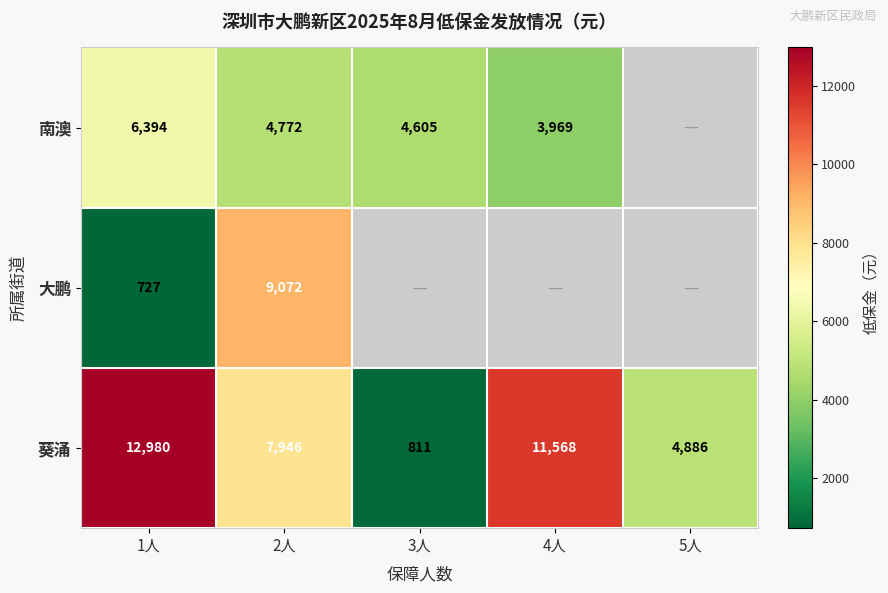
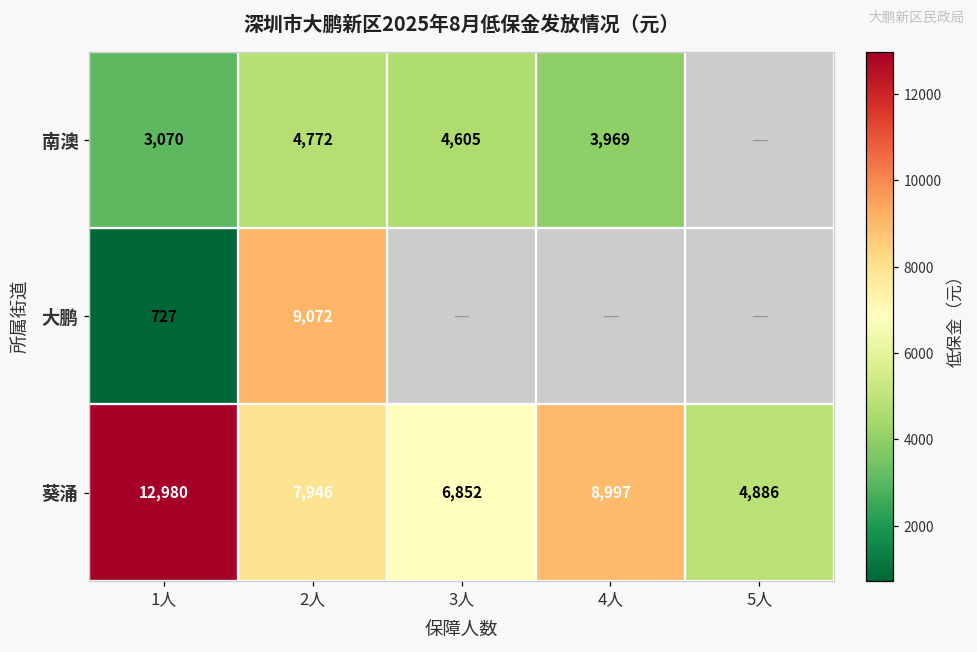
南澳, 1人: 6,394 -> 3,070
葵涌, 3人: 811 -> 6,852
葵涌, 4人: 11,568 -> 8,997
